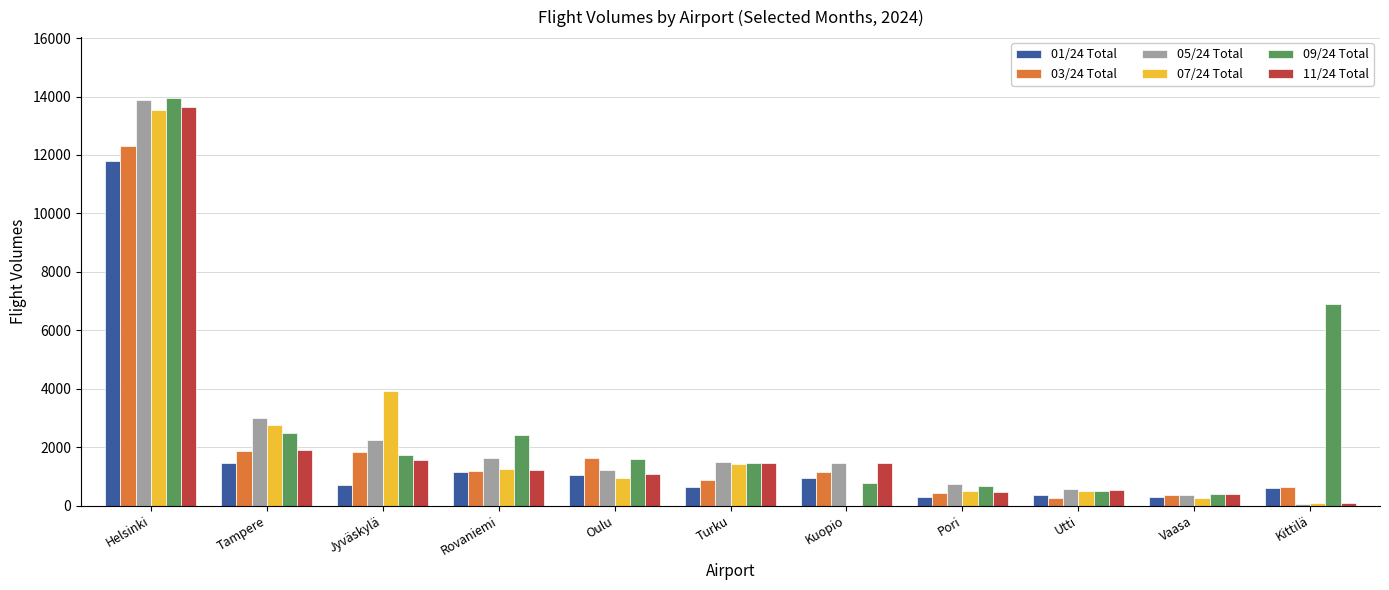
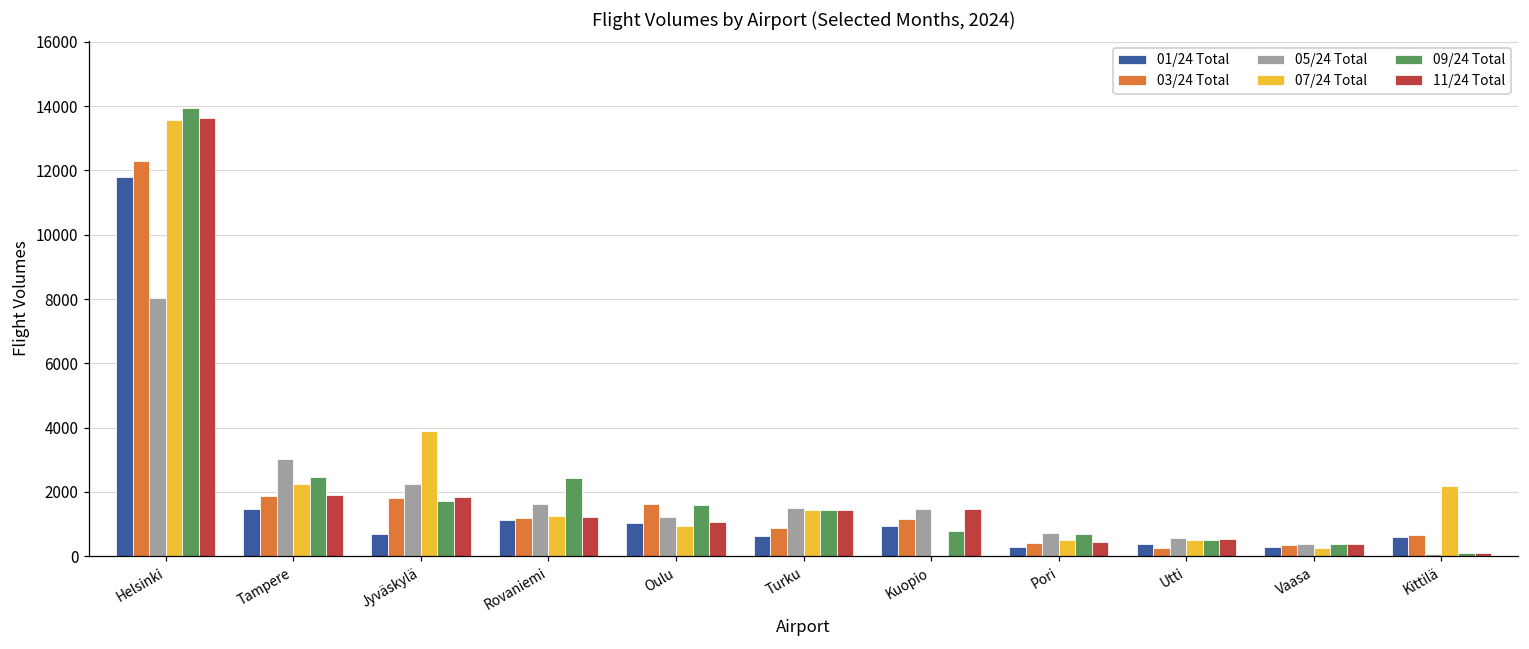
05/24 Total, Helsinki: 13900 -> 8000
07/24 Total, Tampere: 2800 -> 2200
11/24 Total, Jyväskylä: 1600 -> 1800
07/24 Total, Kittilä: 100 -> 2200
09/24 Total, Kittilä: 6900 -> 100
